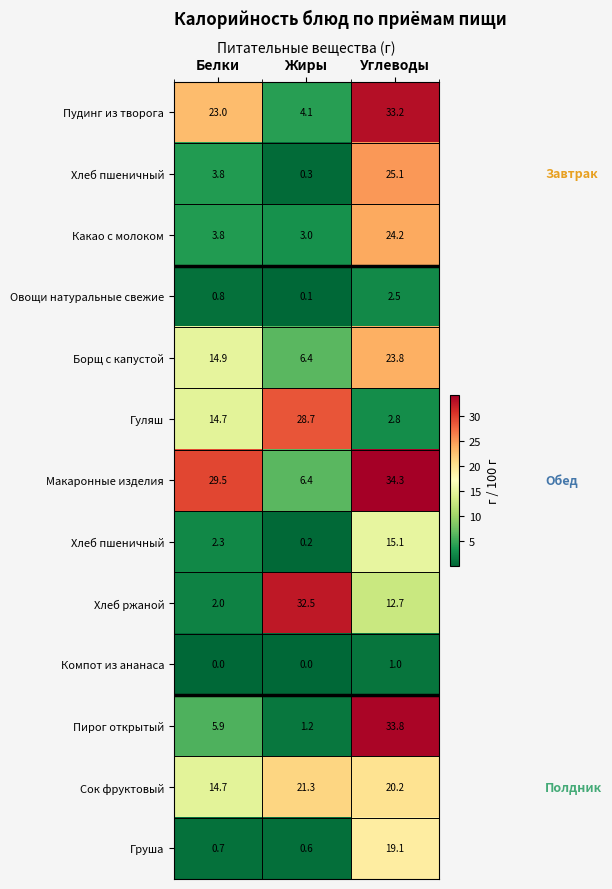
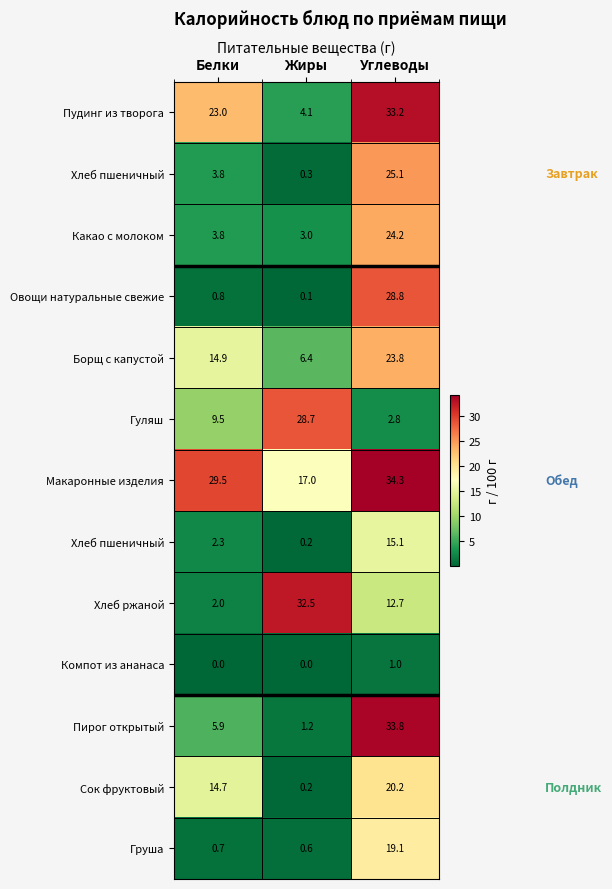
Овощи натуральные свежие, Углеводы: 2.5 -> 28.8
Гуляш, Белки: 14.7 -> 9.5
Макаронные изделия, Жиры: 6.4 -> 17.0
Сок фруктовый, Жиры: 21.3 -> 0.2
